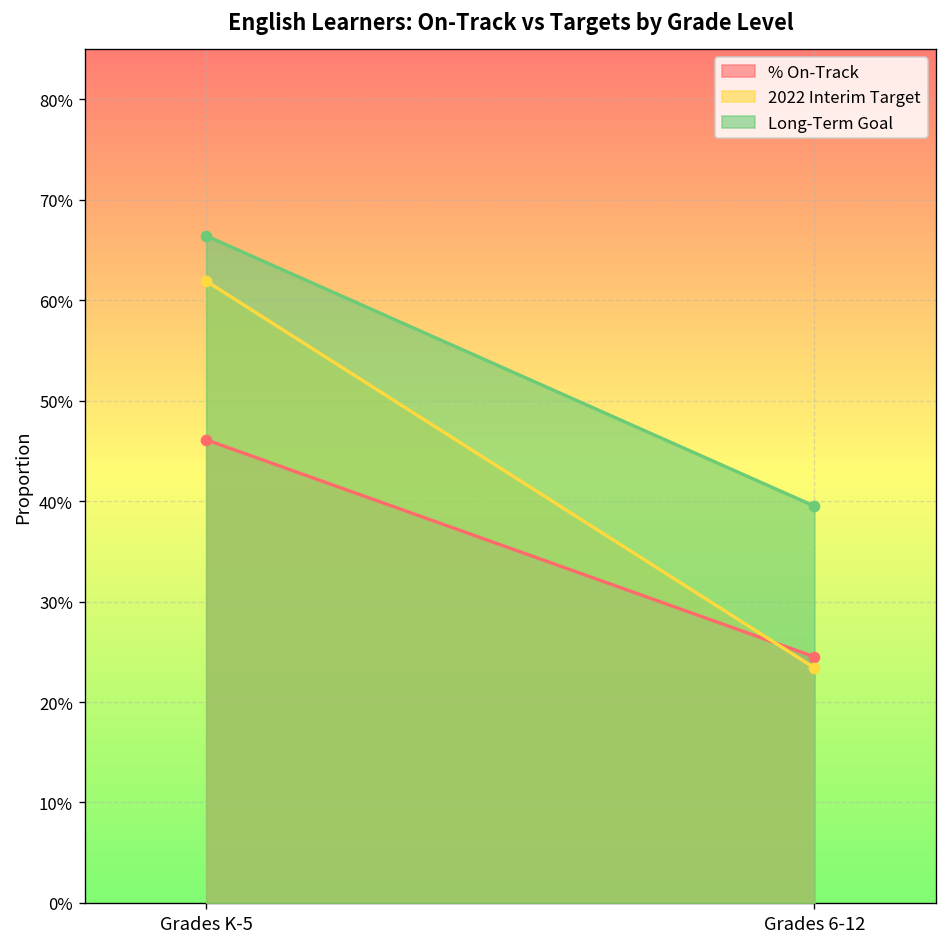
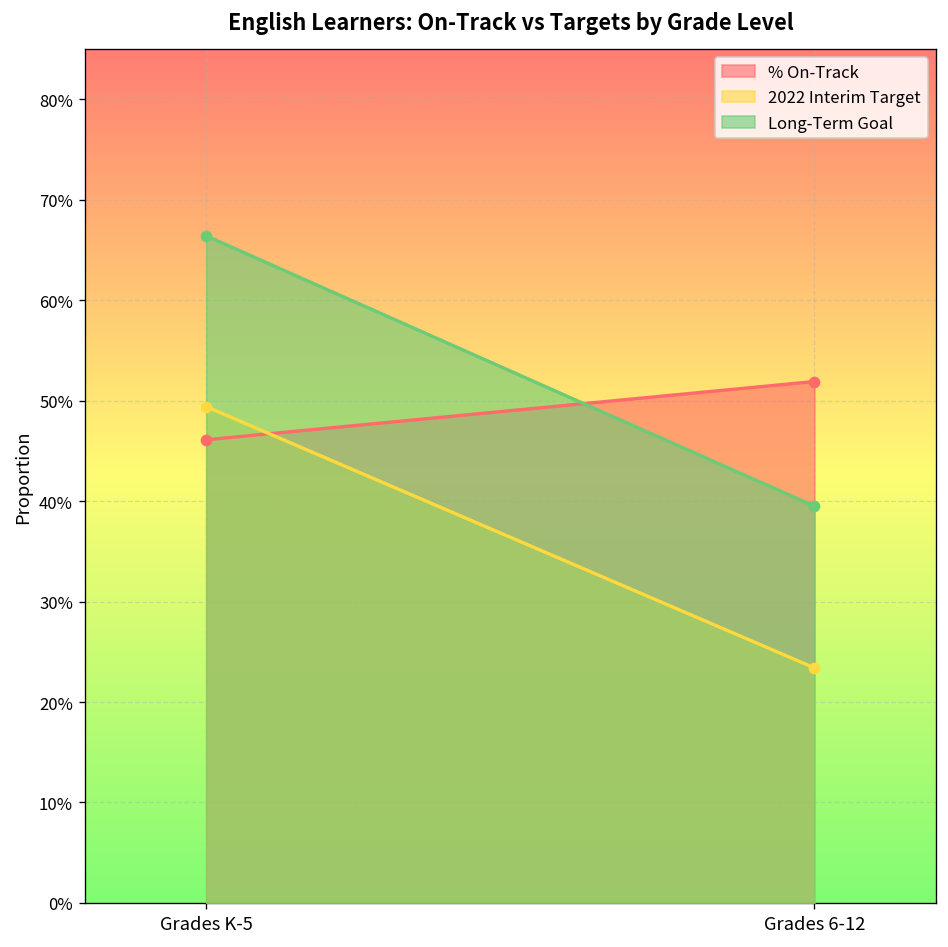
2022 Interim Target, Grades K-5: 62% -> 49%
% On-Track, Grades 6-12: 25% -> 52%
